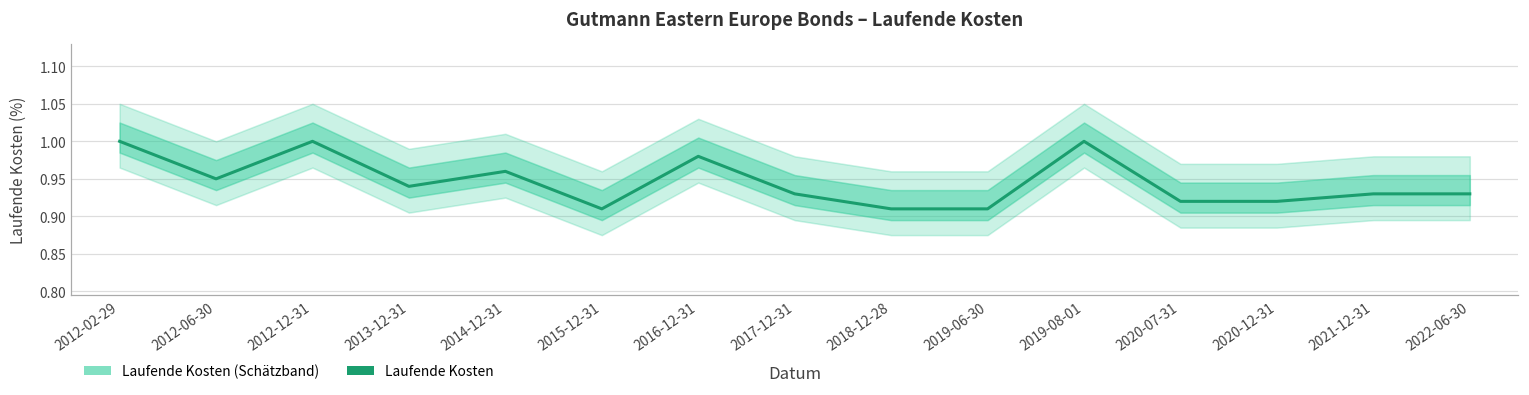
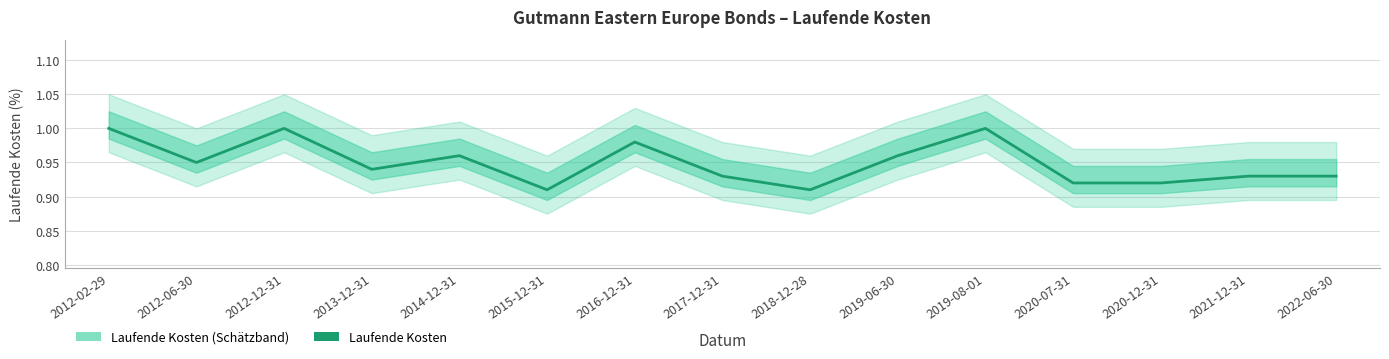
Laufende Kosten, 2019-06-30: 0.91 -> 0.96
